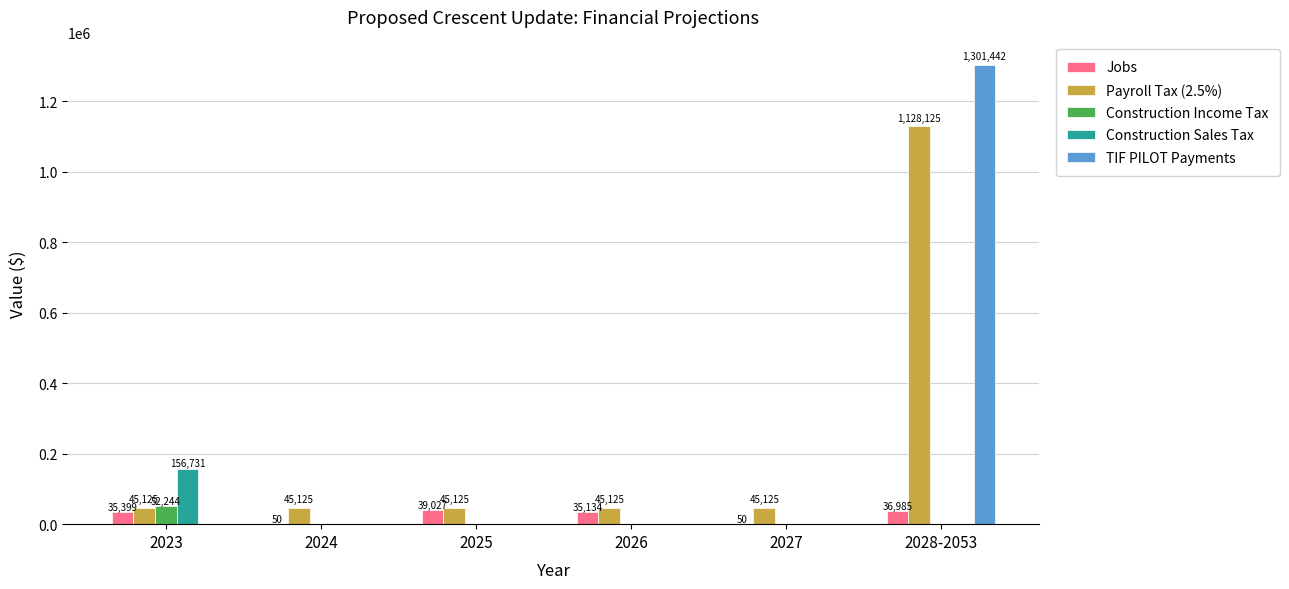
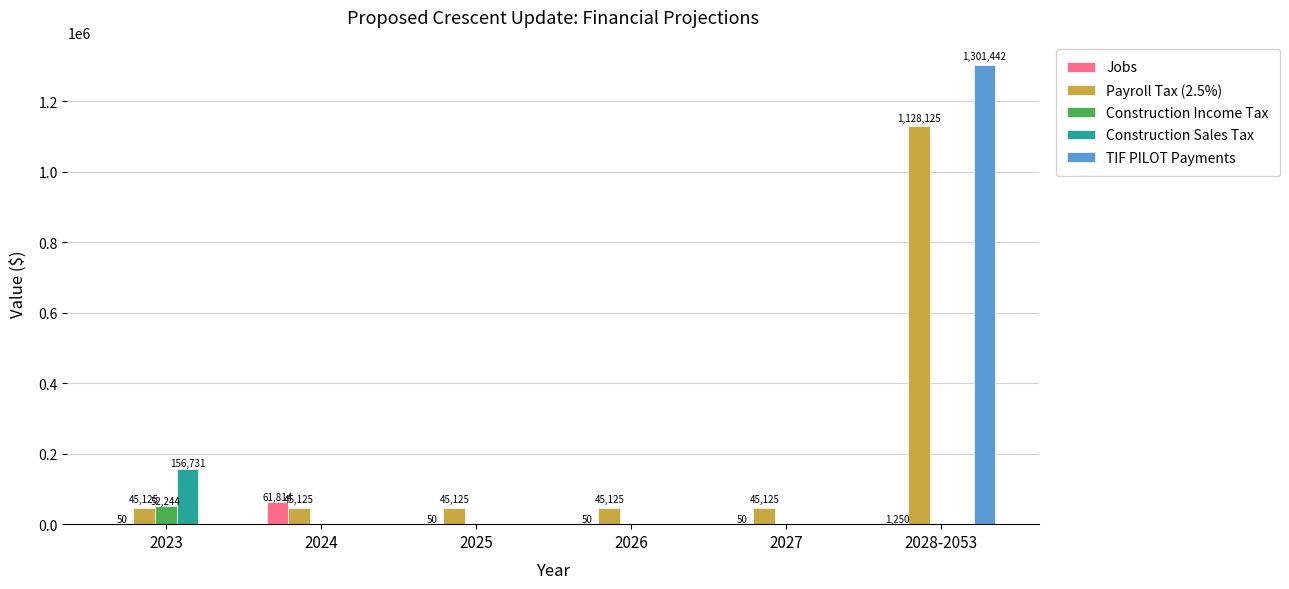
Jobs, 2023: 35,399 -> 50
Jobs, 2024: 50 -> 61,814
Jobs, 2025: 39,027 -> 50
Jobs, 2026: 35,134 -> 50
Jobs, 2028-2053: 36,985 -> 1,250
